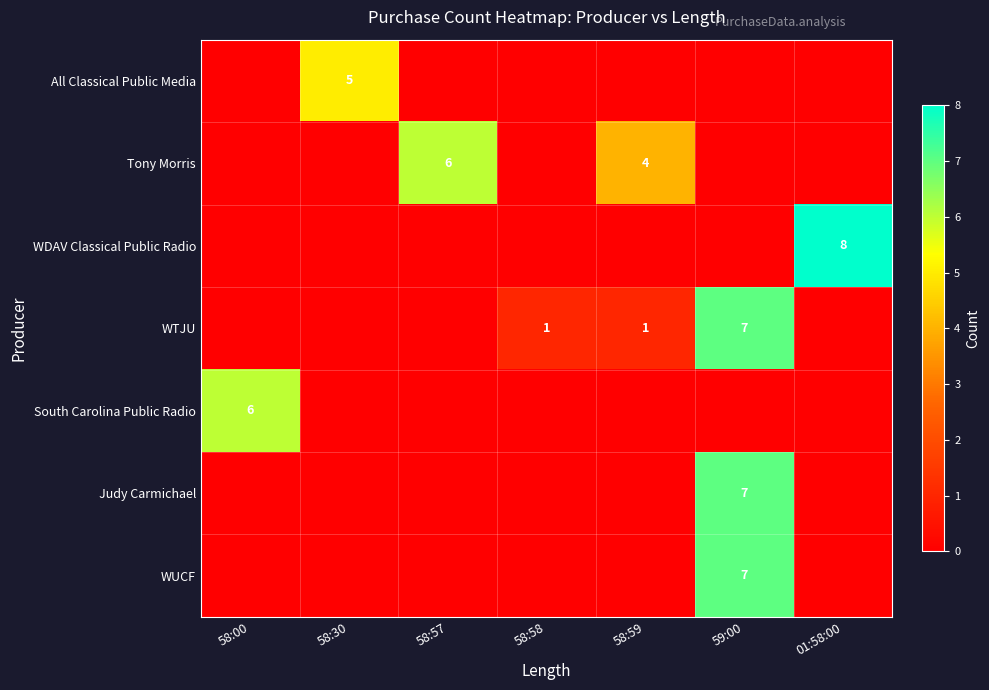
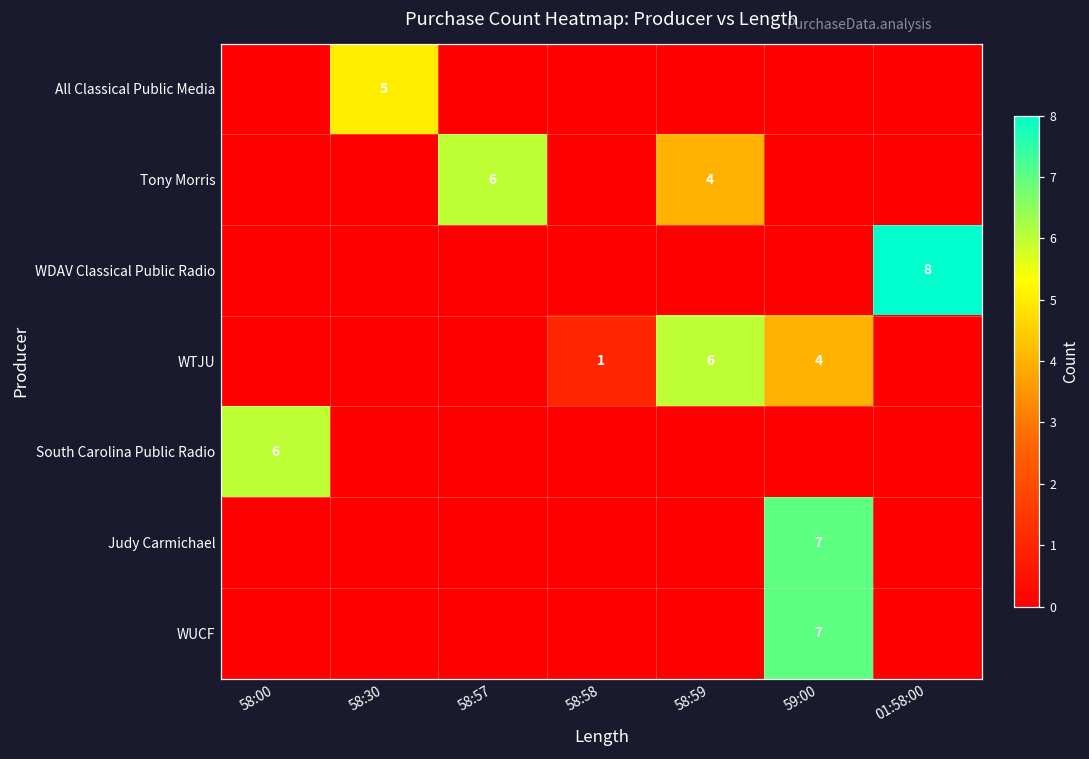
WTJU, 58:59: 1 -> 6
WTJU, 59:00: 7 -> 4
